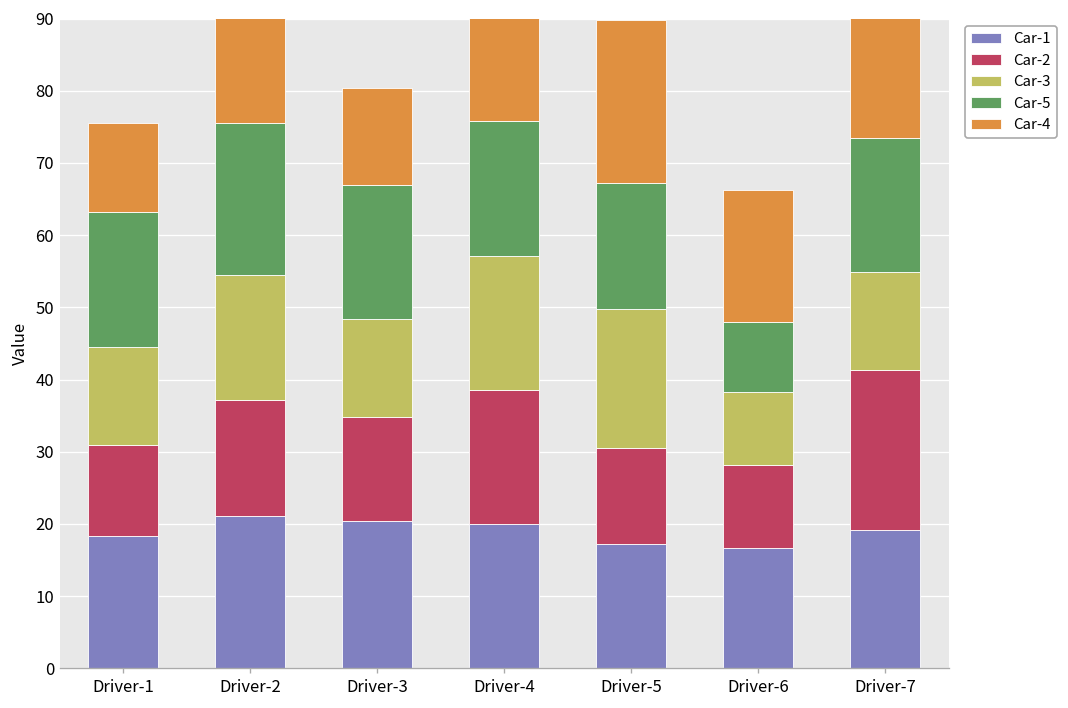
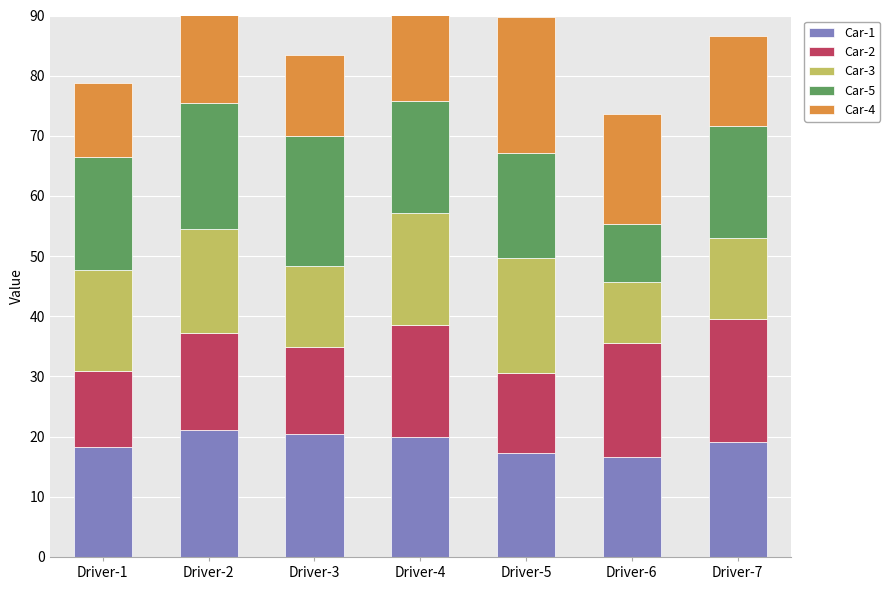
Car-3, Driver-1: 14 -> 17
Car-5, Driver-3: 19 -> 22
Car-2, Driver-6: 12 -> 19
Car-2, Driver-7: 22 -> 20
Car-4, Driver-7: 17 -> 15
